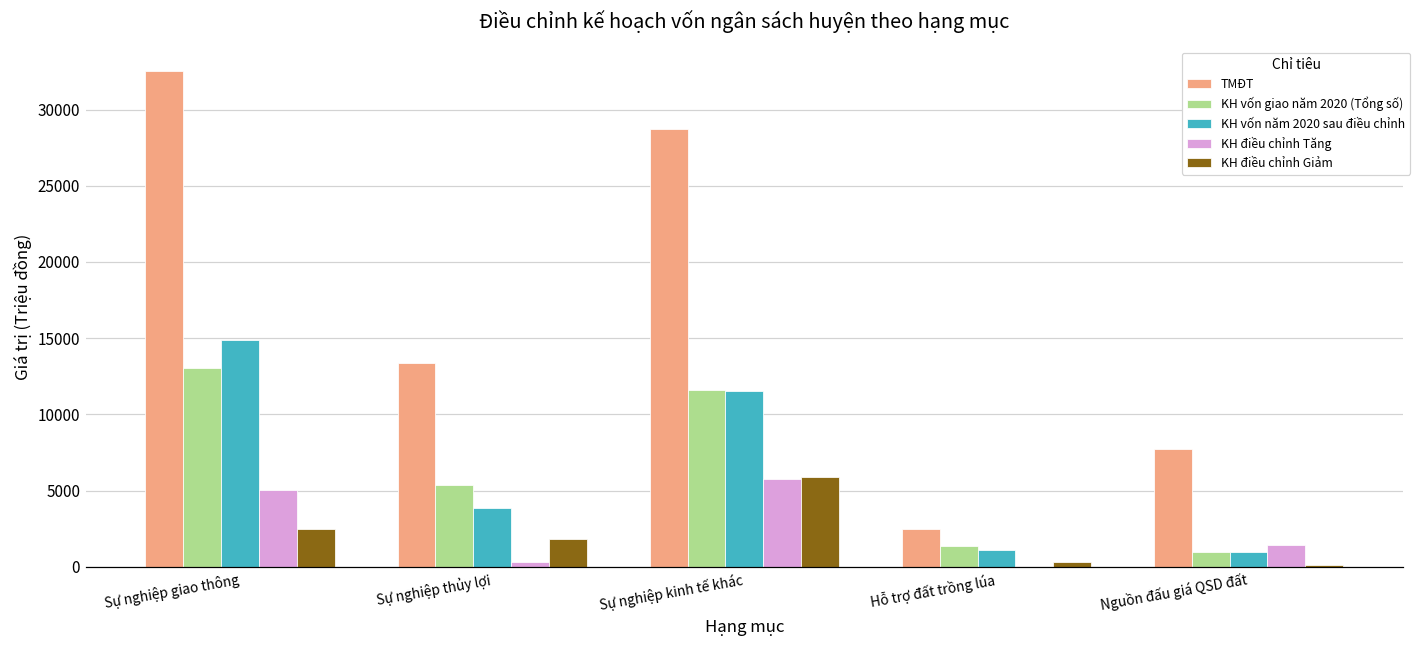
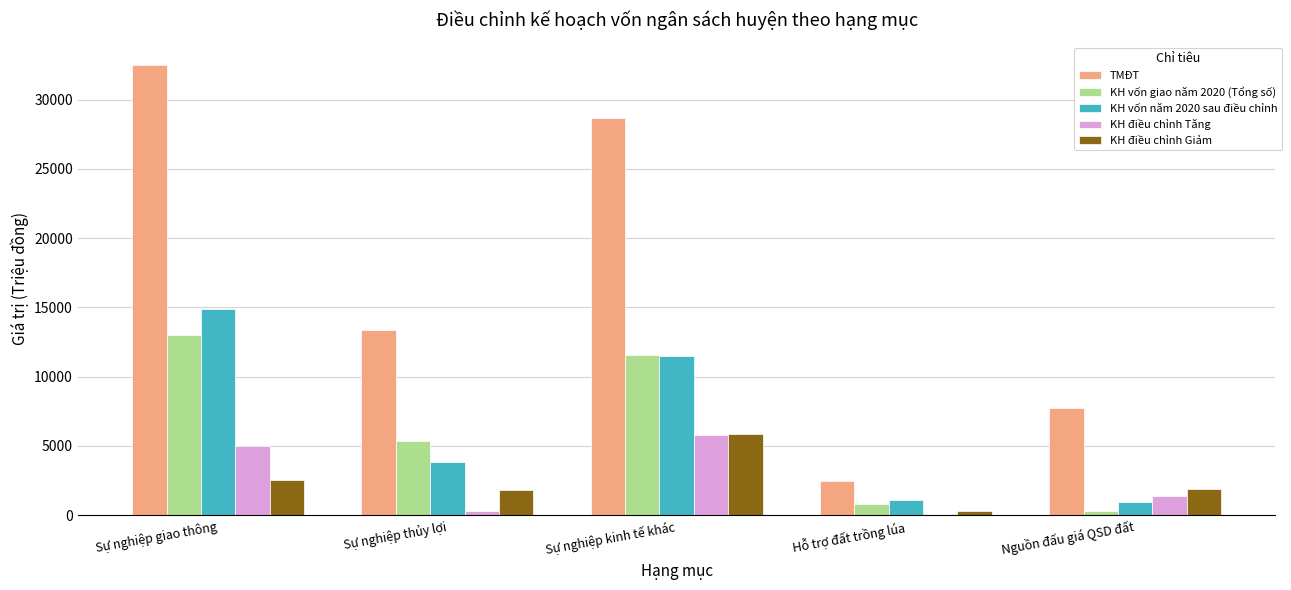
KH vốn giao năm 2020 (Tổng số), Hỗ trợ đất trồng lúa: 1400 -> 800
KH vốn giao năm 2020 (Tổng số), Nguồn đấu giá QSD đất: 1000 -> 300
KH điều chỉnh Giảm, Nguồn đấu giá QSD đất: 100 -> 1900
